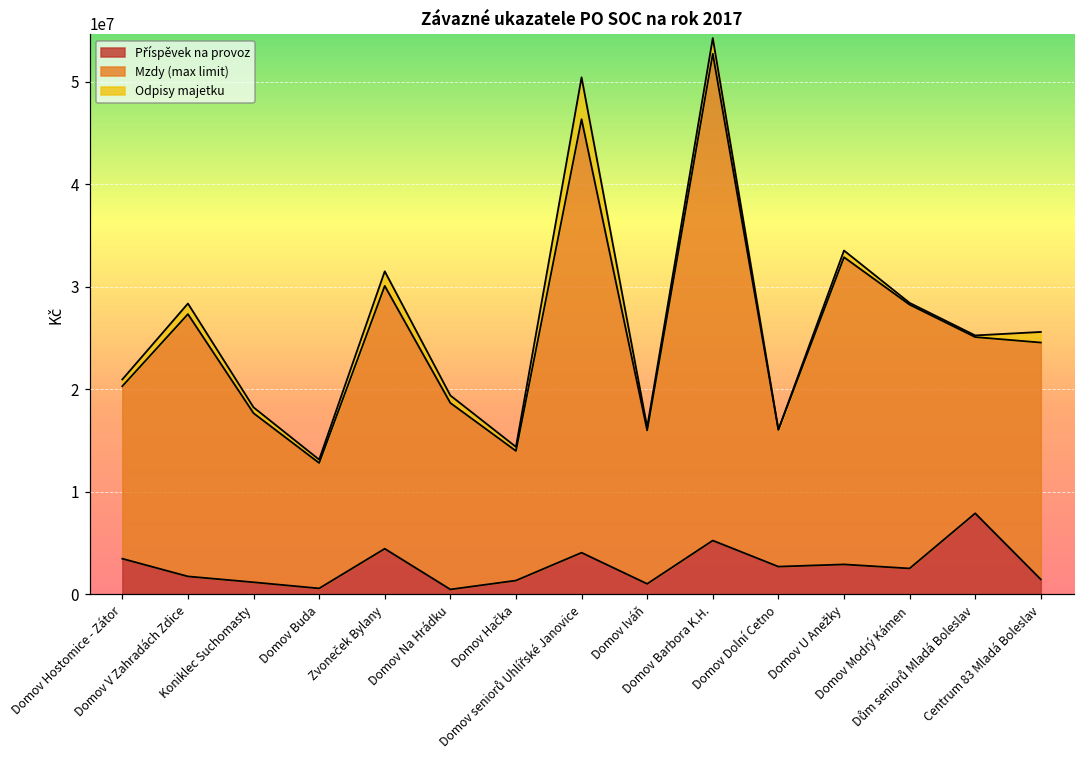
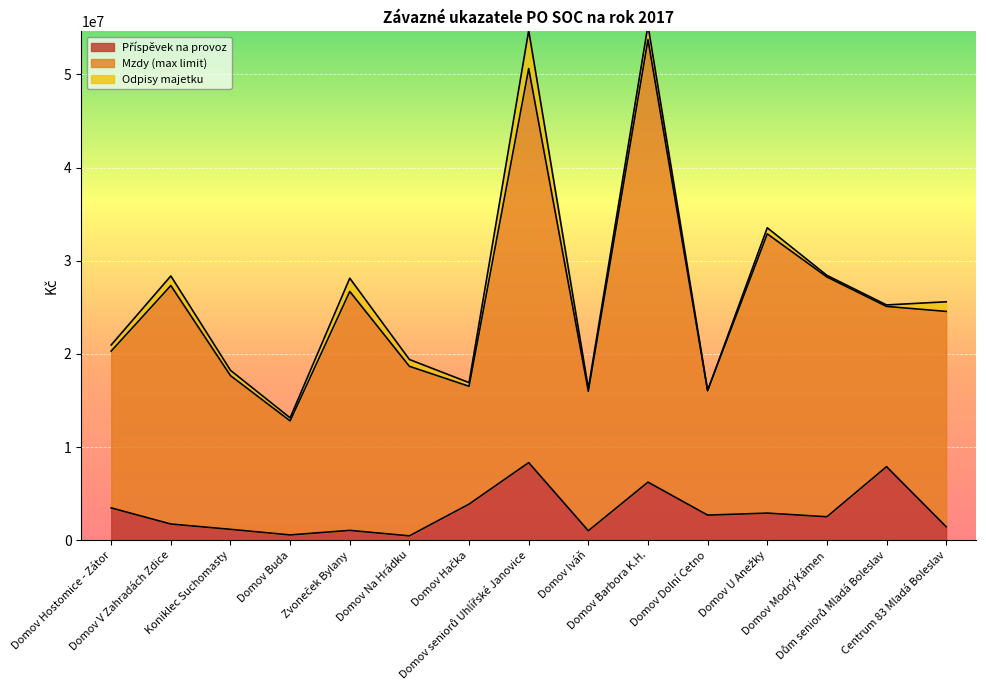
Příspěvek na provoz, Zvoneček Bylany: 4000000 -> 1000000
Příspěvek na provoz, Domov Hačka: 1000000 -> 4000000
Příspěvek na provoz, Domov seniorů Uhlířské Janovice: 4000000 -> 8000000
Příspěvek na provoz, Domov Barbora K.H.: 5000000 -> 6000000
